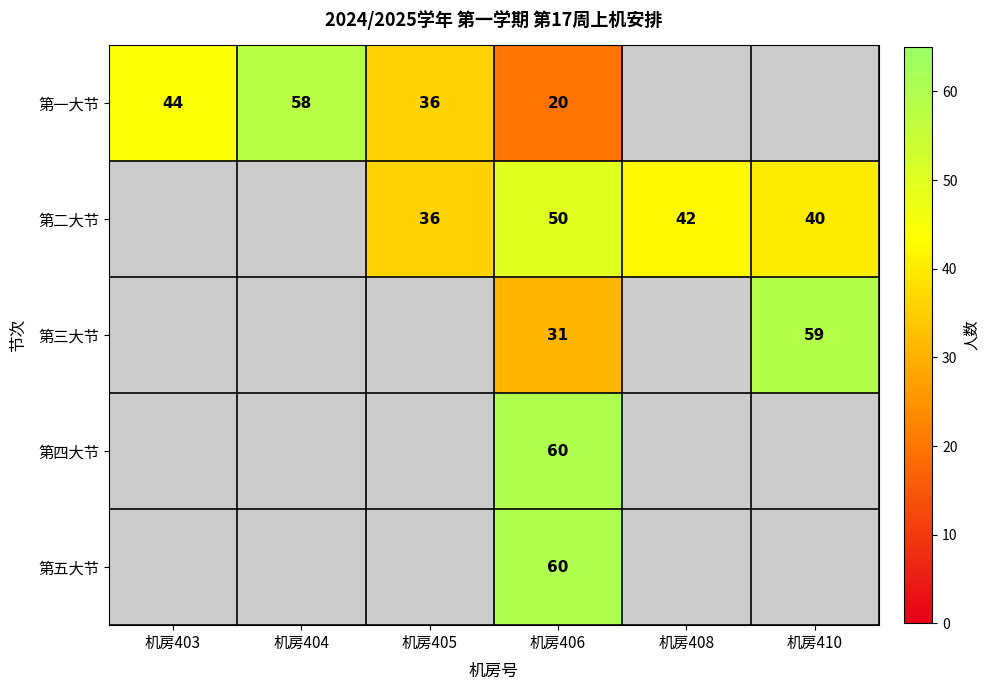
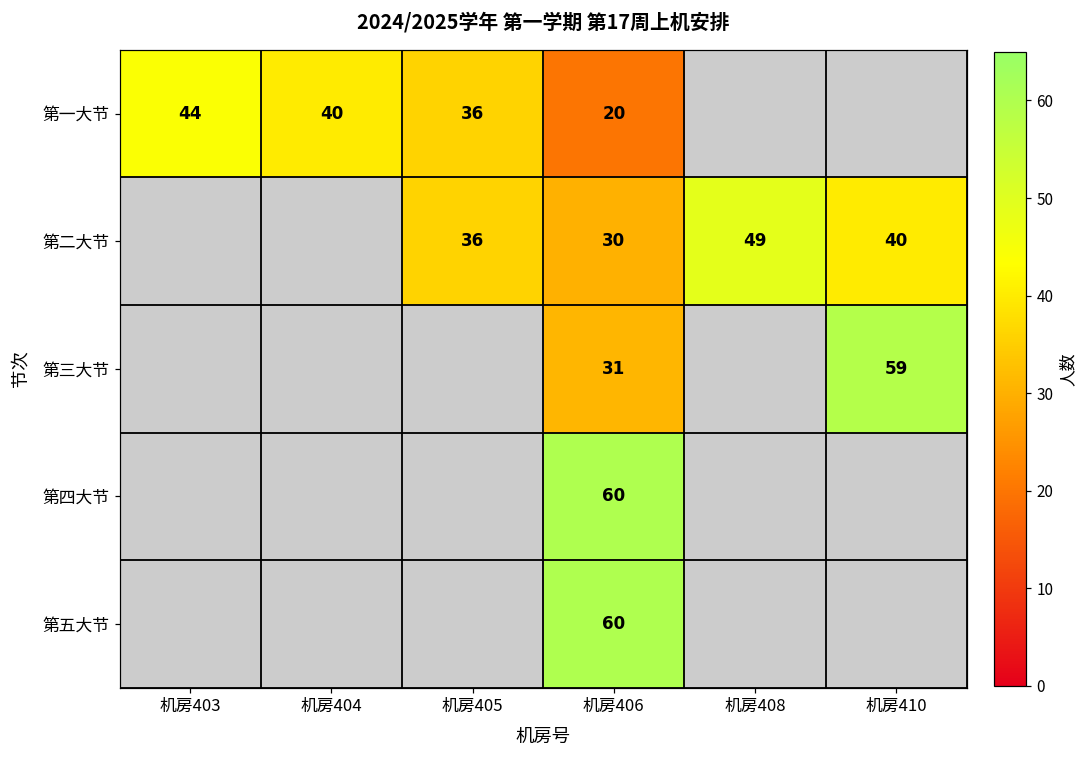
第一大节, 机房404: 58 -> 40
第二大节, 机房406: 50 -> 30
第二大节, 机房408: 42 -> 49
